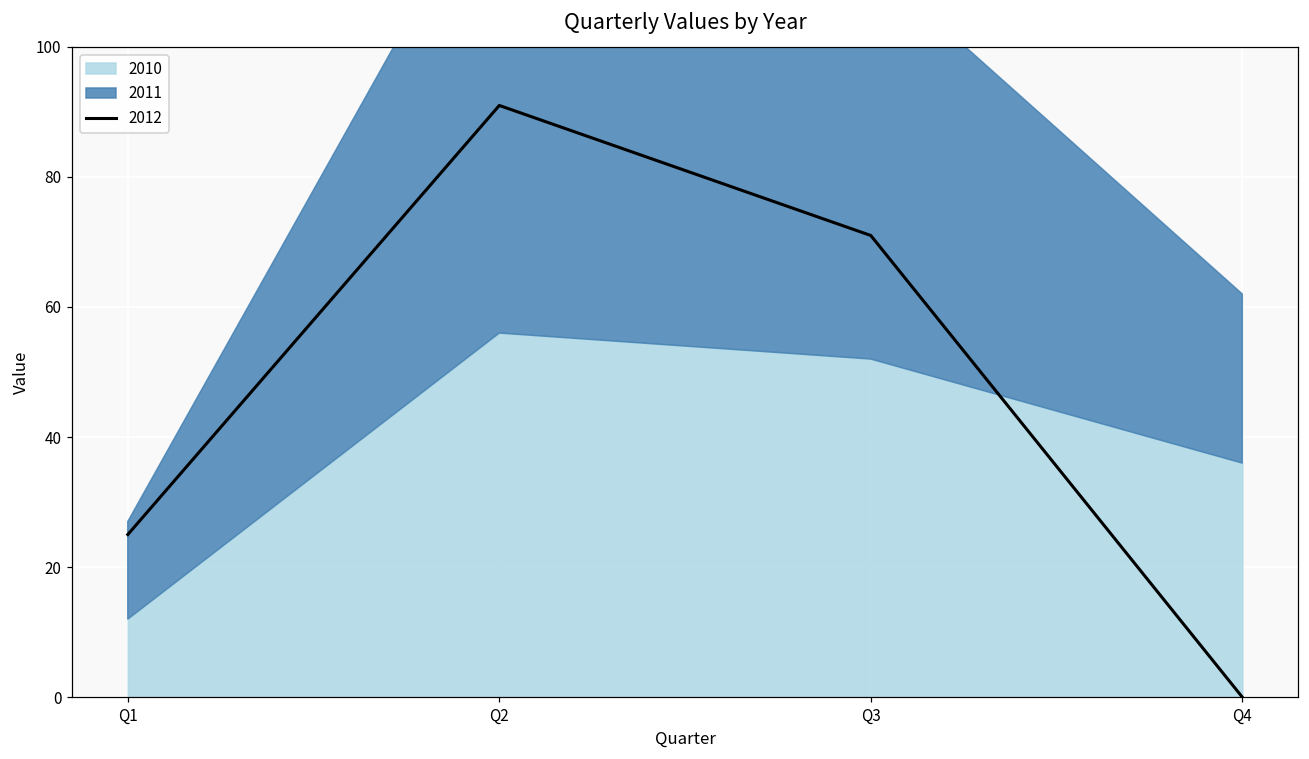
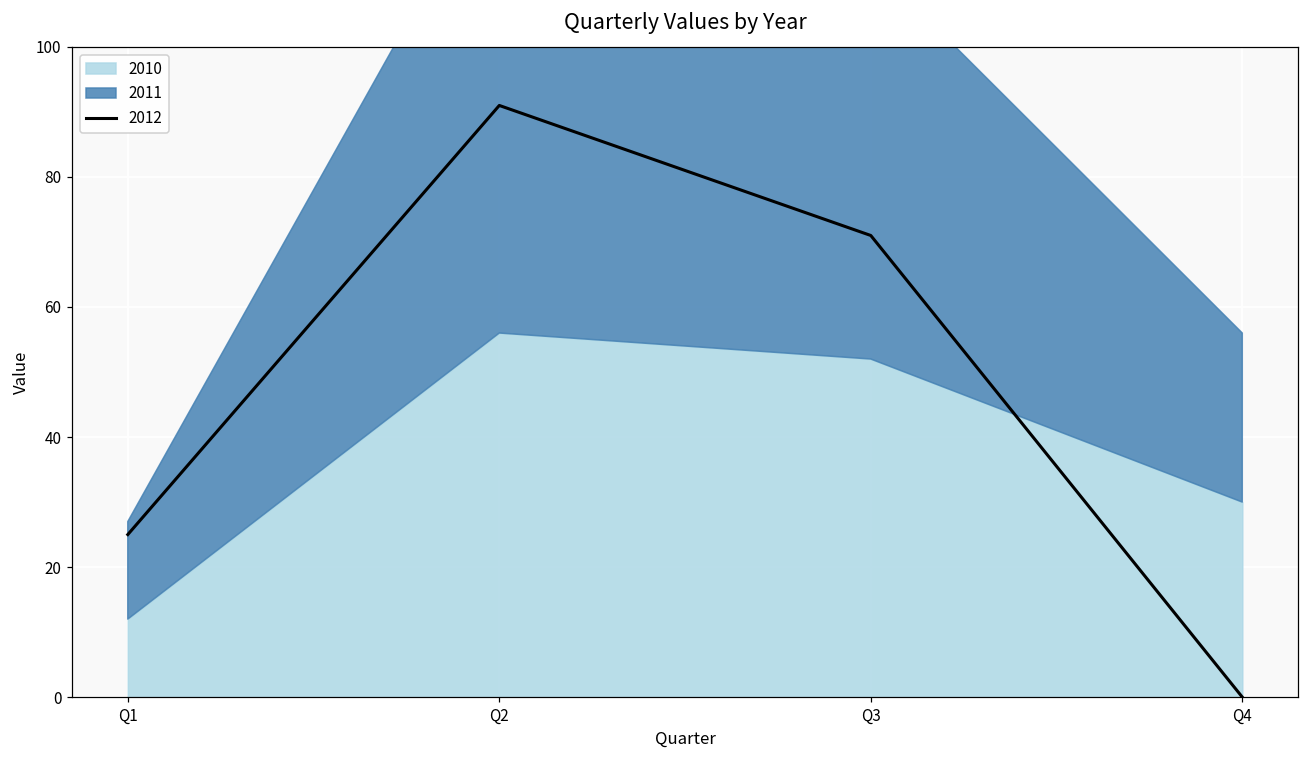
2010, Q4: 36 -> 30
